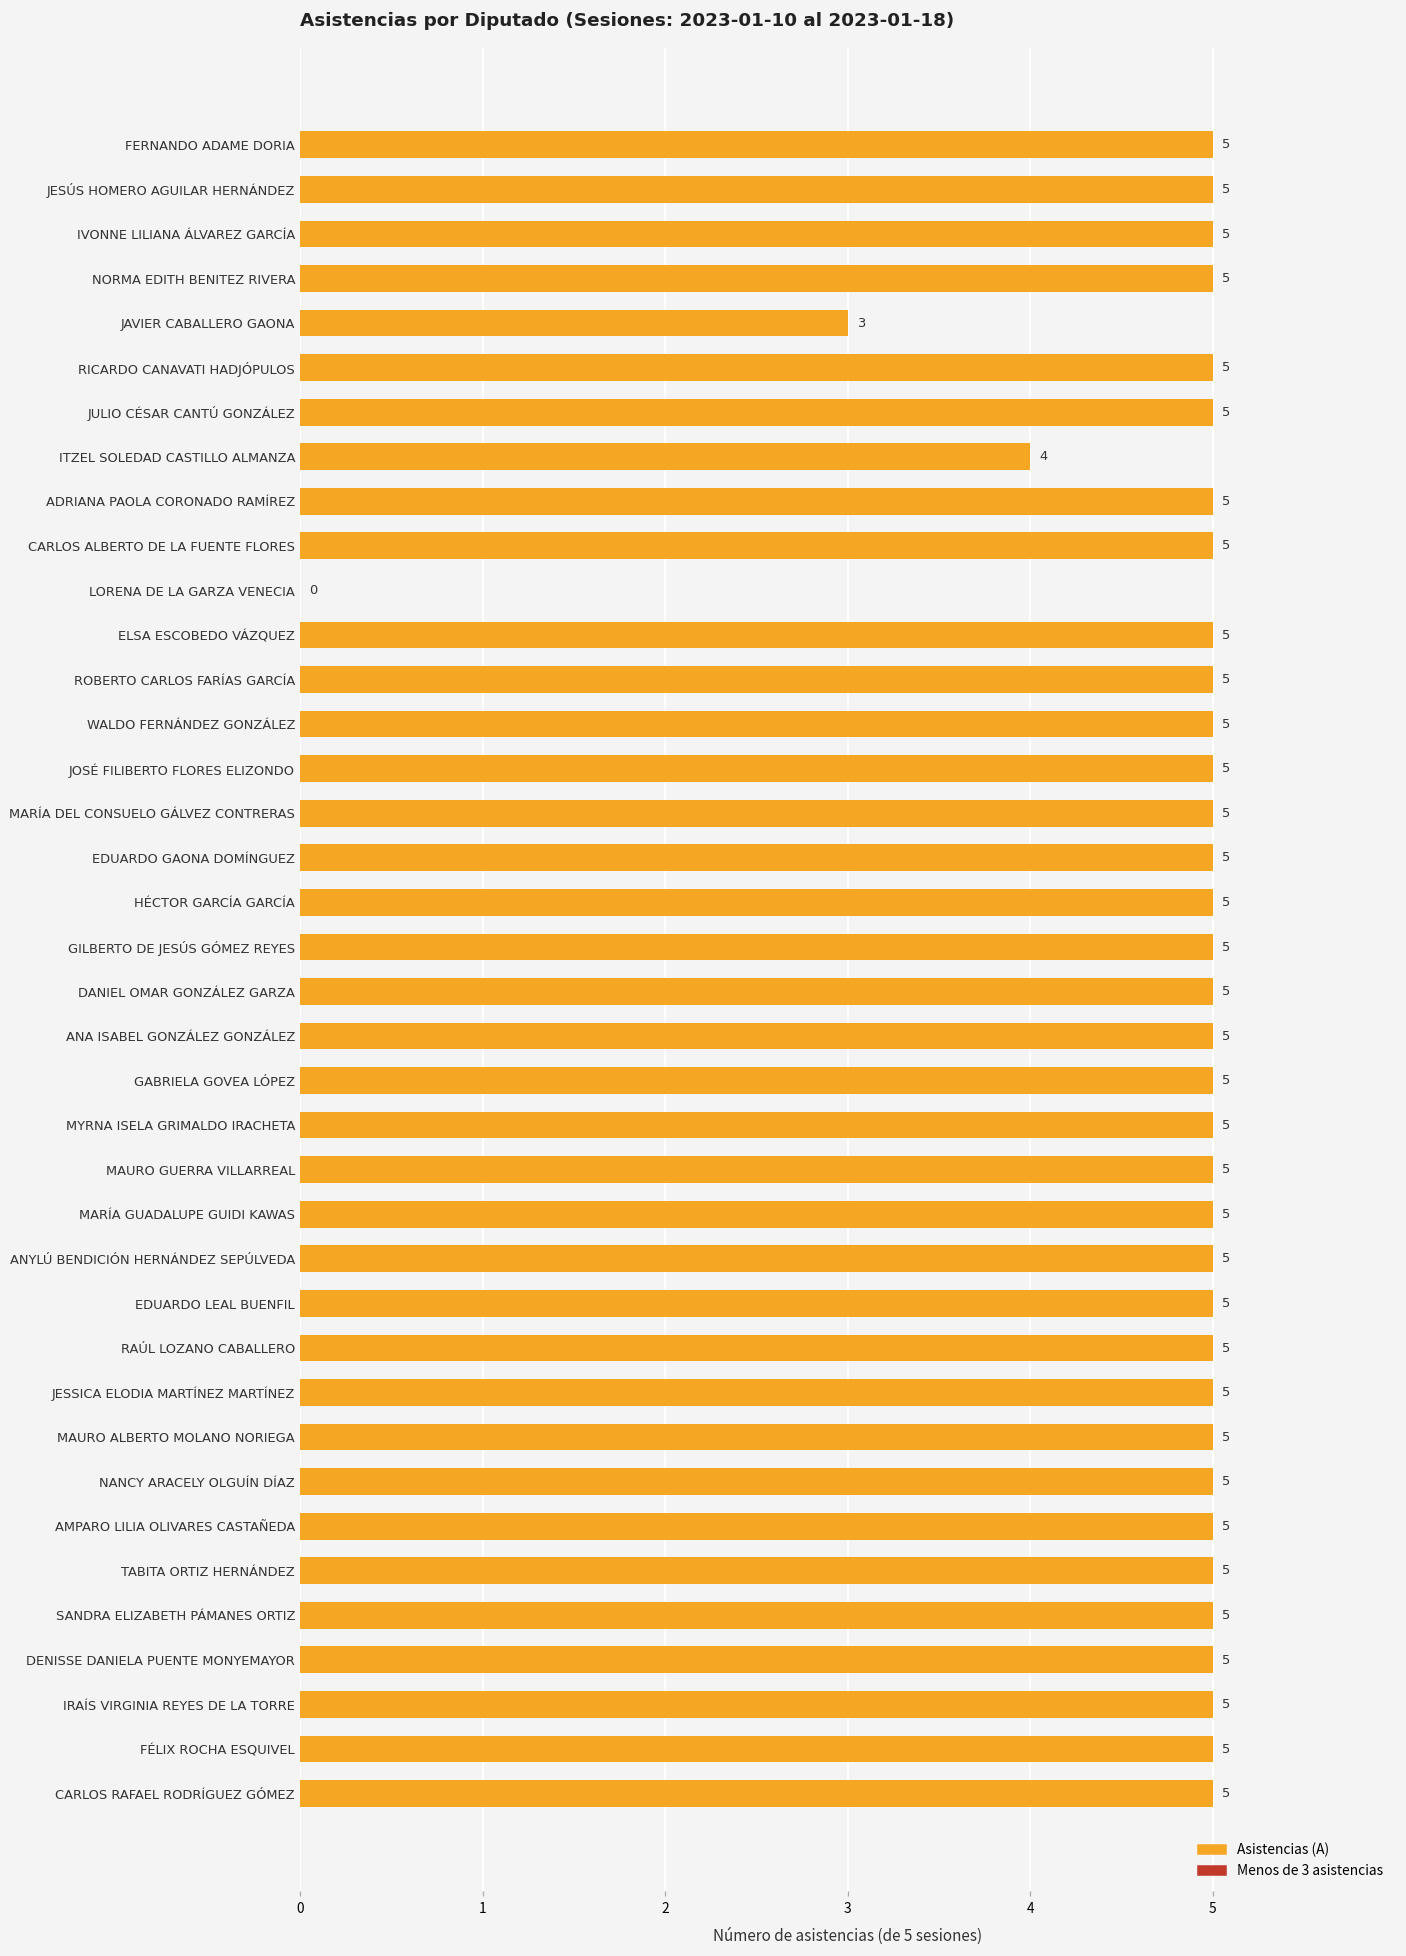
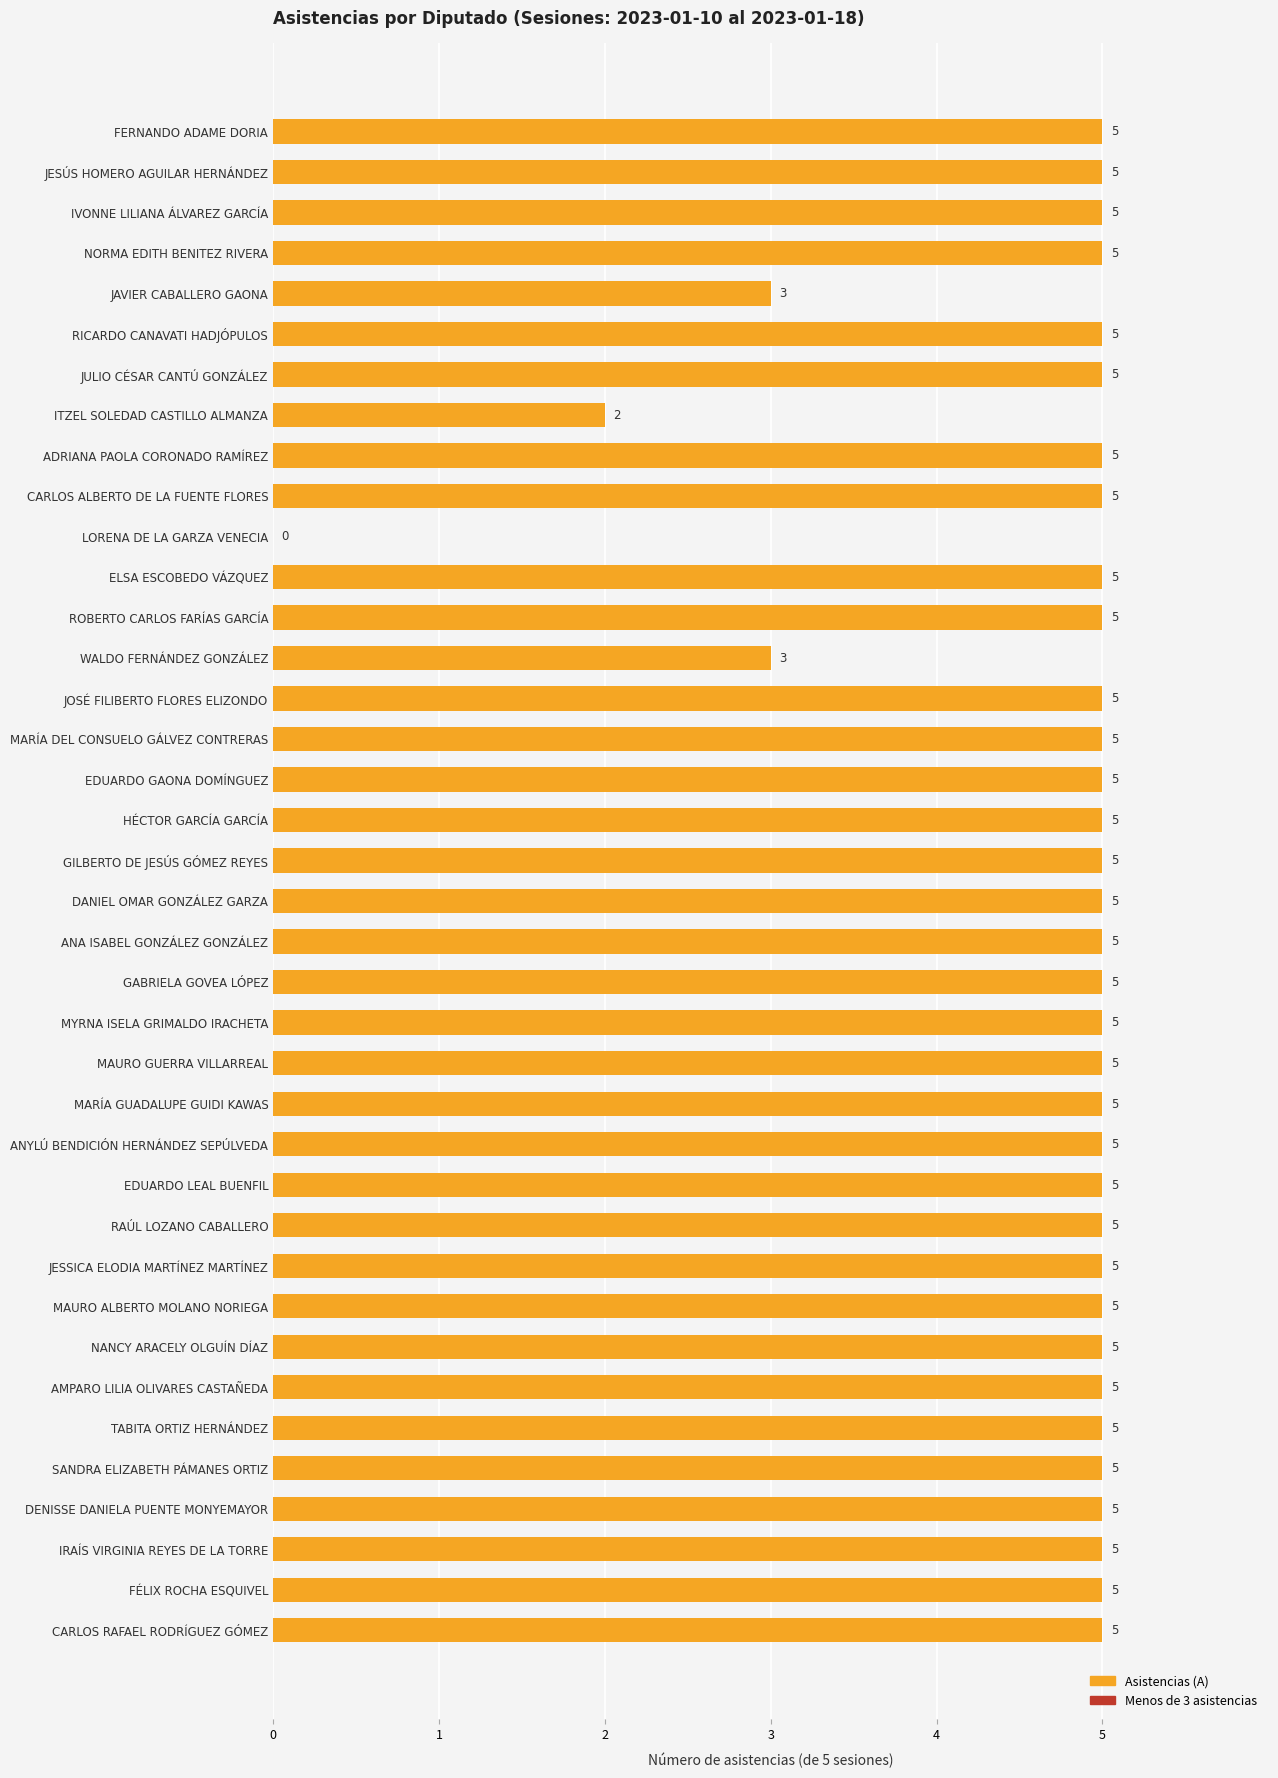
ITZEL SOLEDAD CASTILLO ALMANZA: 4 -> 2
WALDO FERNÁNDEZ GONZÁLEZ: 5 -> 3
